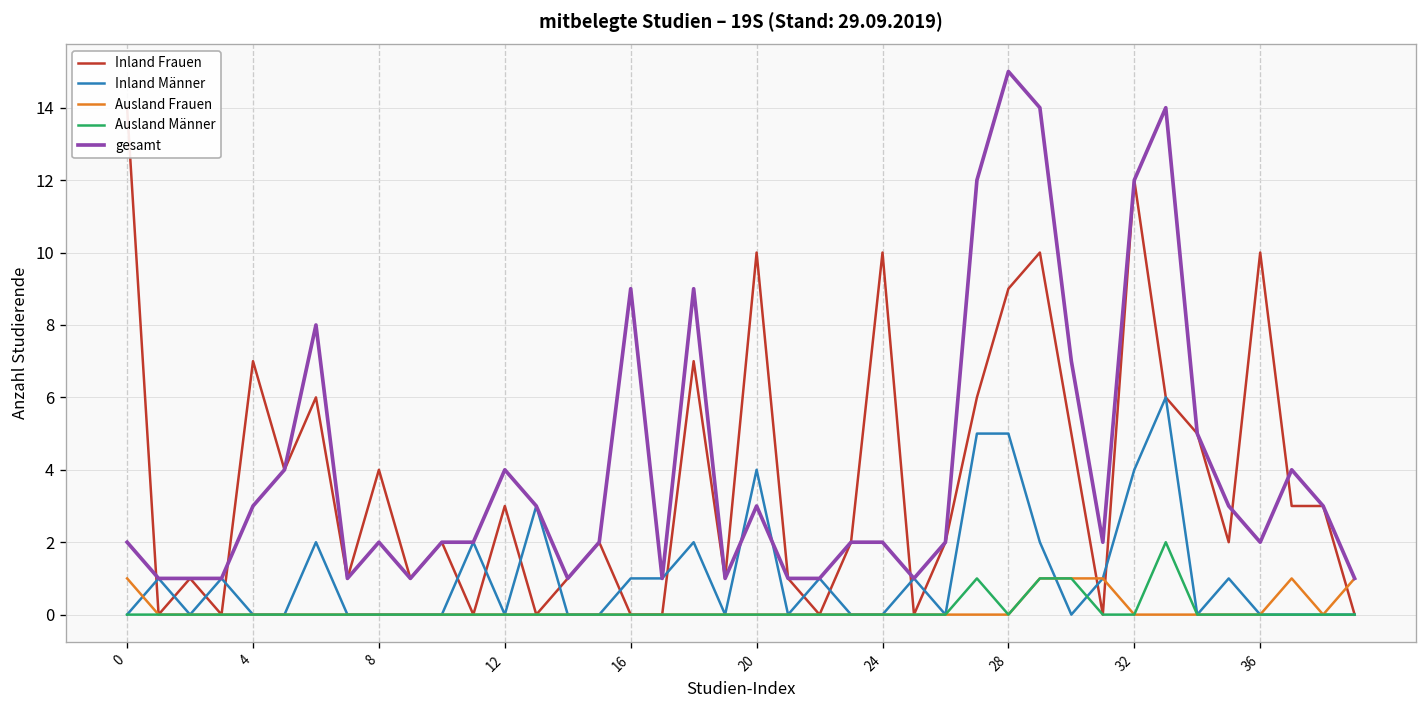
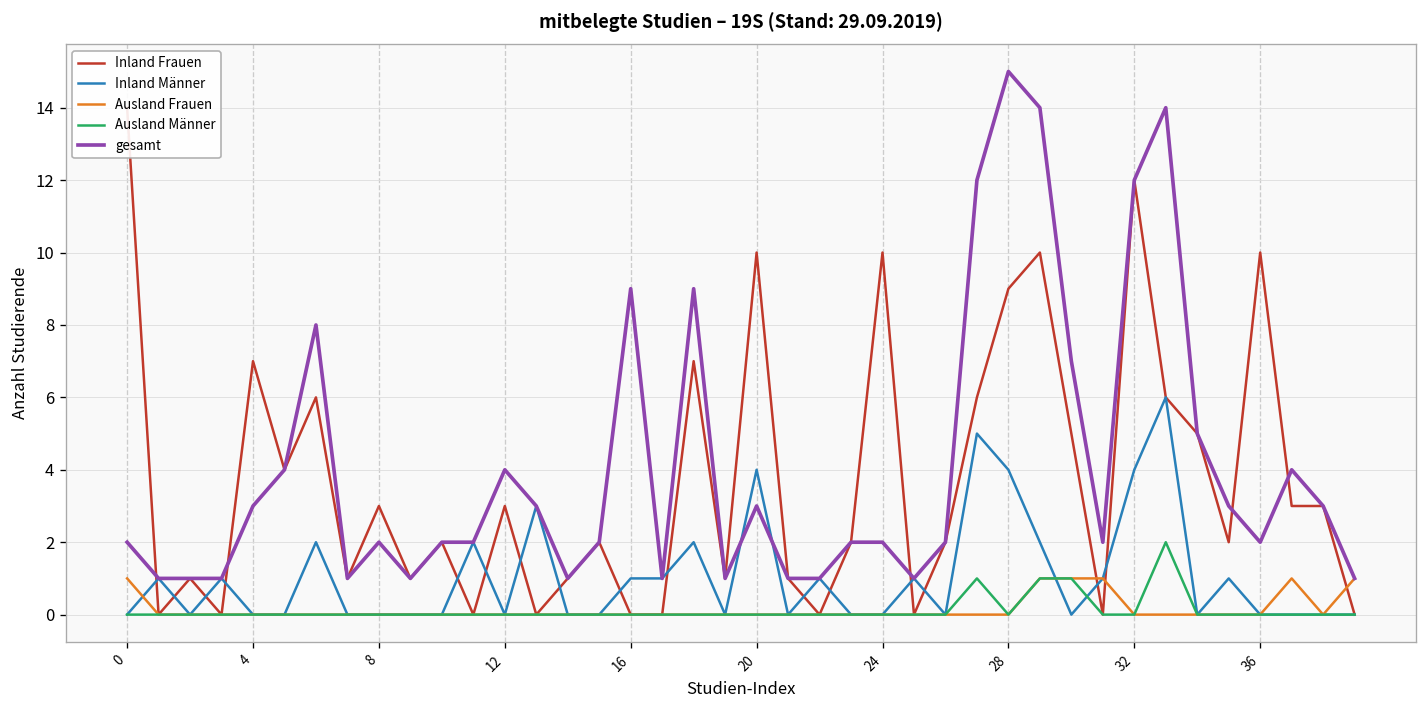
Inland Frauen, 8: 4 -> 3
Inland Männer, 28: 5 -> 4
